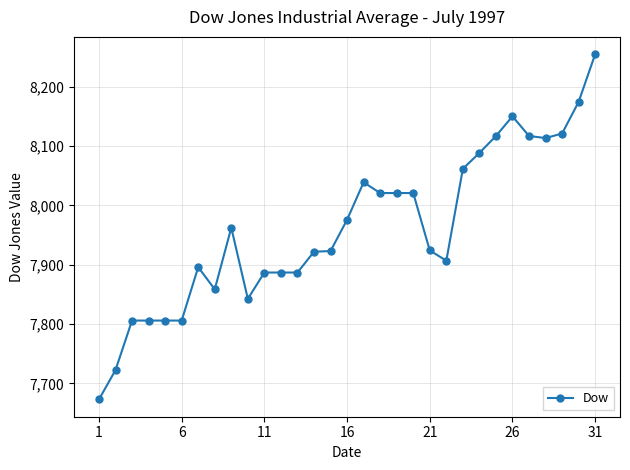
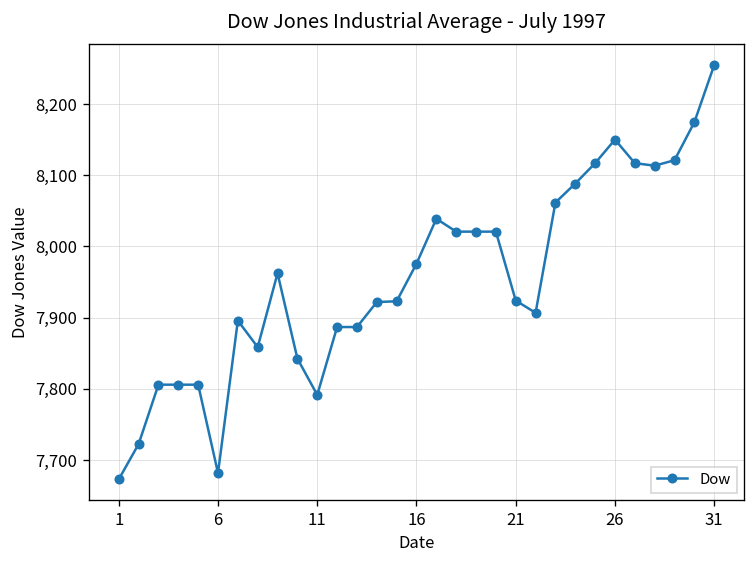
6: 7,810 -> 7,680
11: 7,890 -> 7,790
